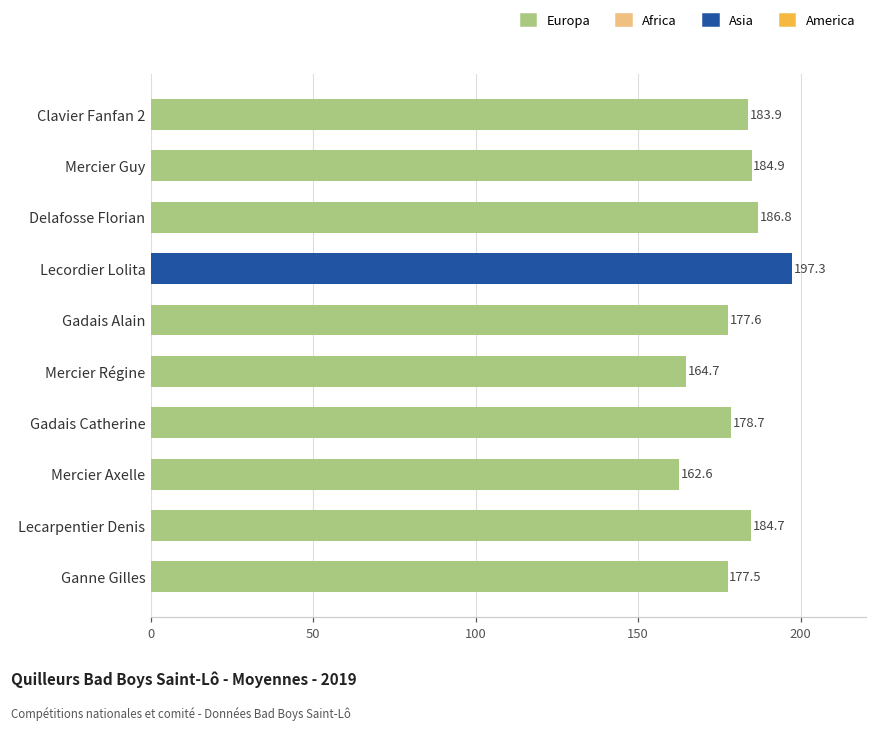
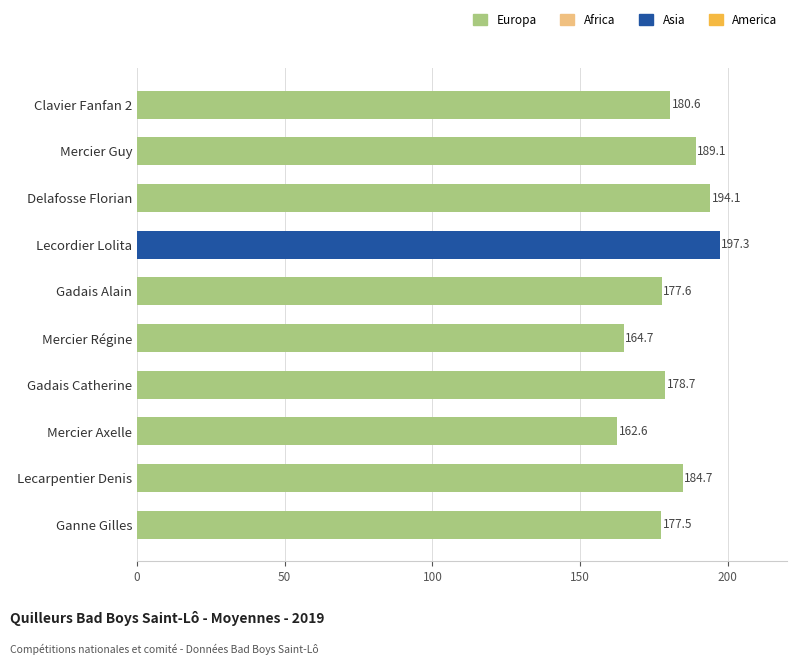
Clavier Fanfan 2: 183.9 -> 180.6
Mercier Guy: 184.9 -> 189.1
Delafosse Florian: 186.8 -> 194.1
